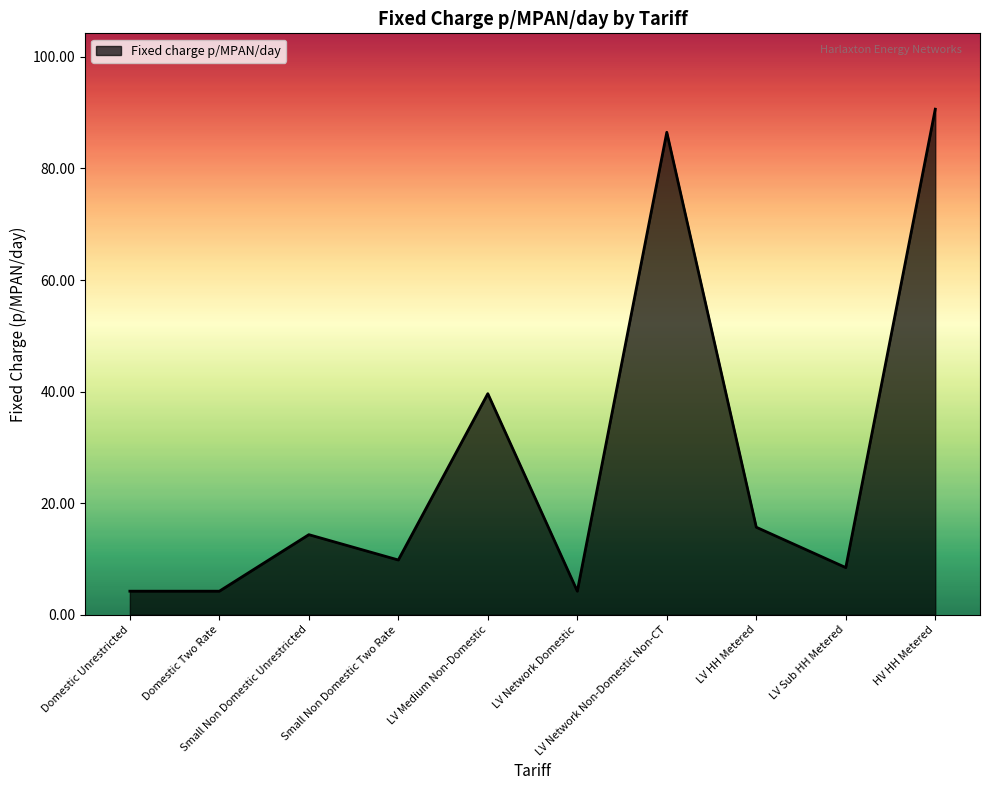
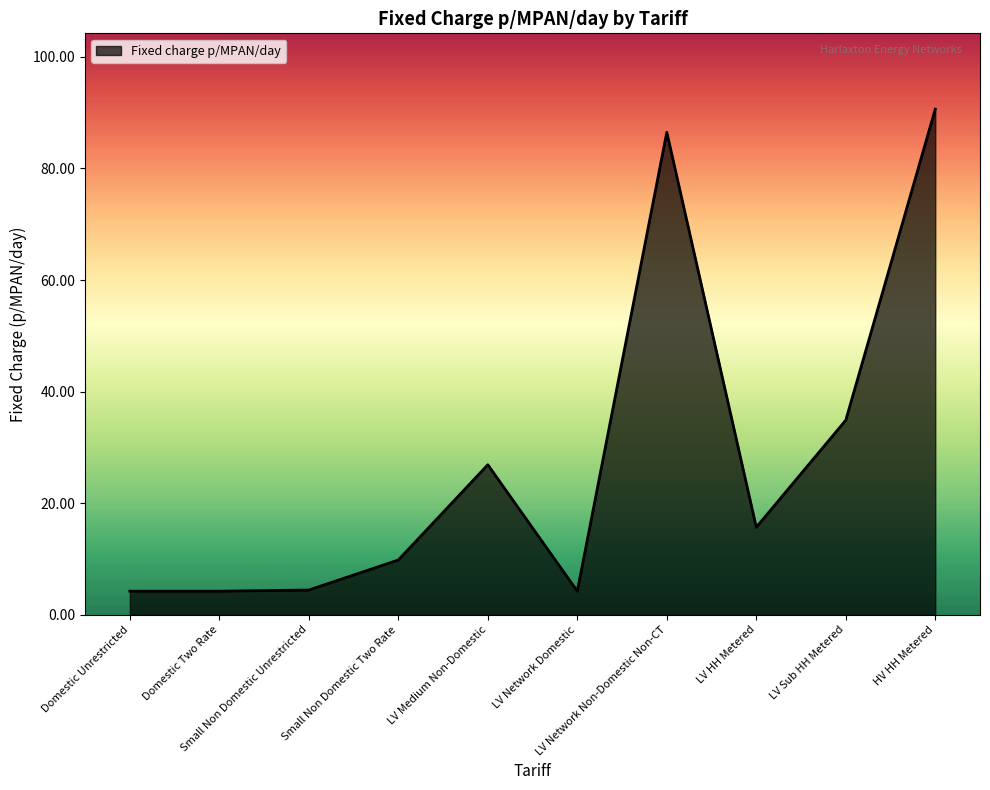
Small Non Domestic Unrestricted: 14 -> 4
LV Medium Non-Domestic: 40 -> 27
LV Sub HH Metered: 8 -> 35
